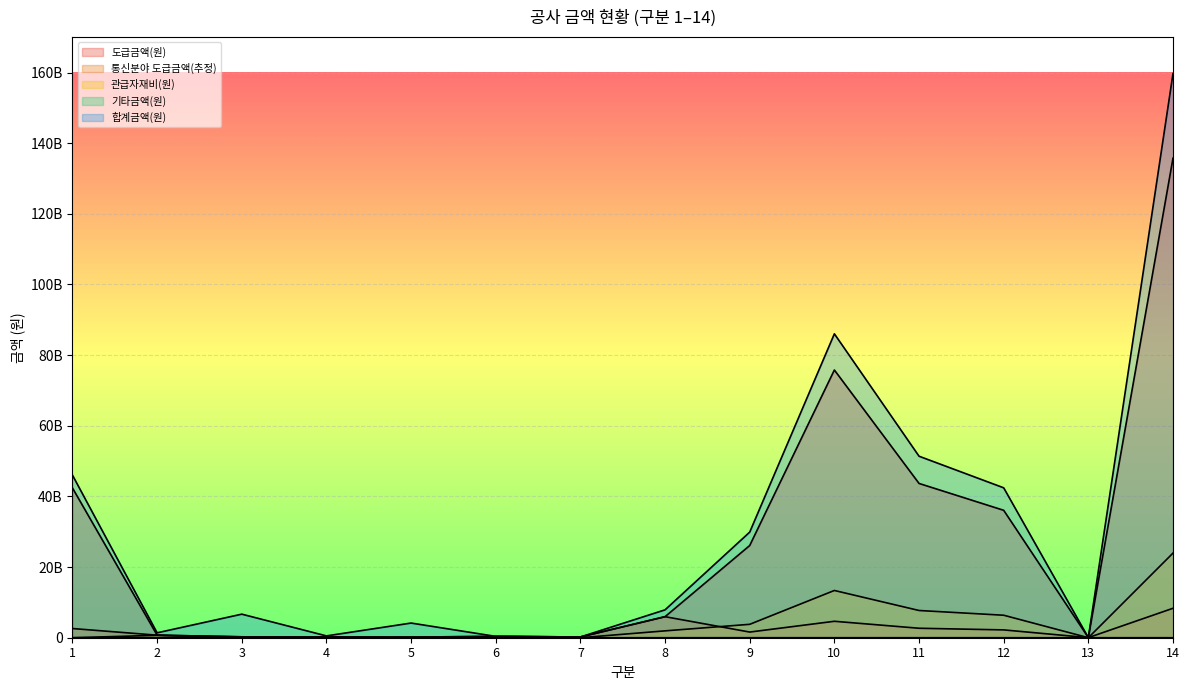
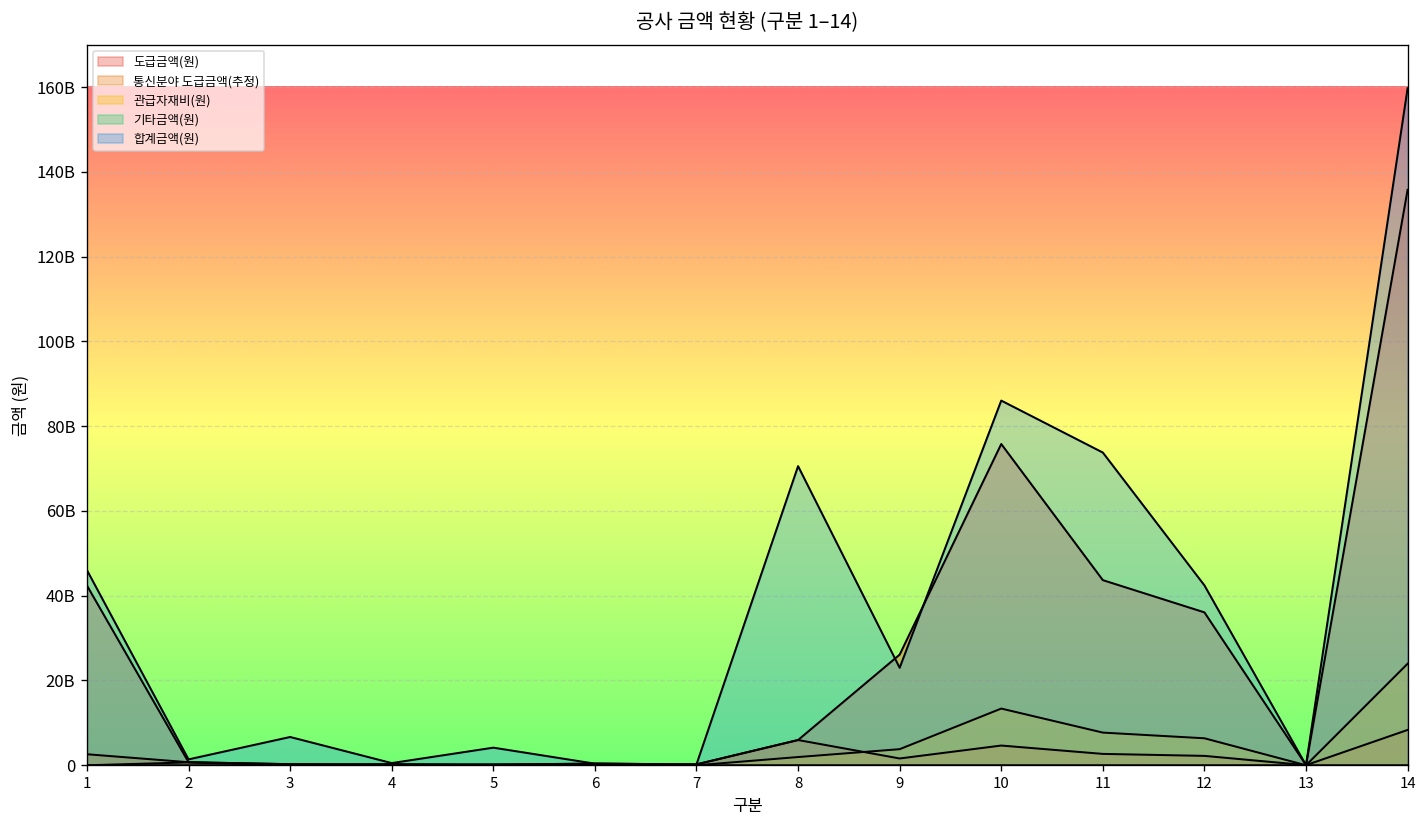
합계금액(원), 8: 8000000000 -> 71000000000
합계금액(원), 9: 30000000000 -> 23000000000
합계금액(원), 11: 51000000000 -> 74000000000
